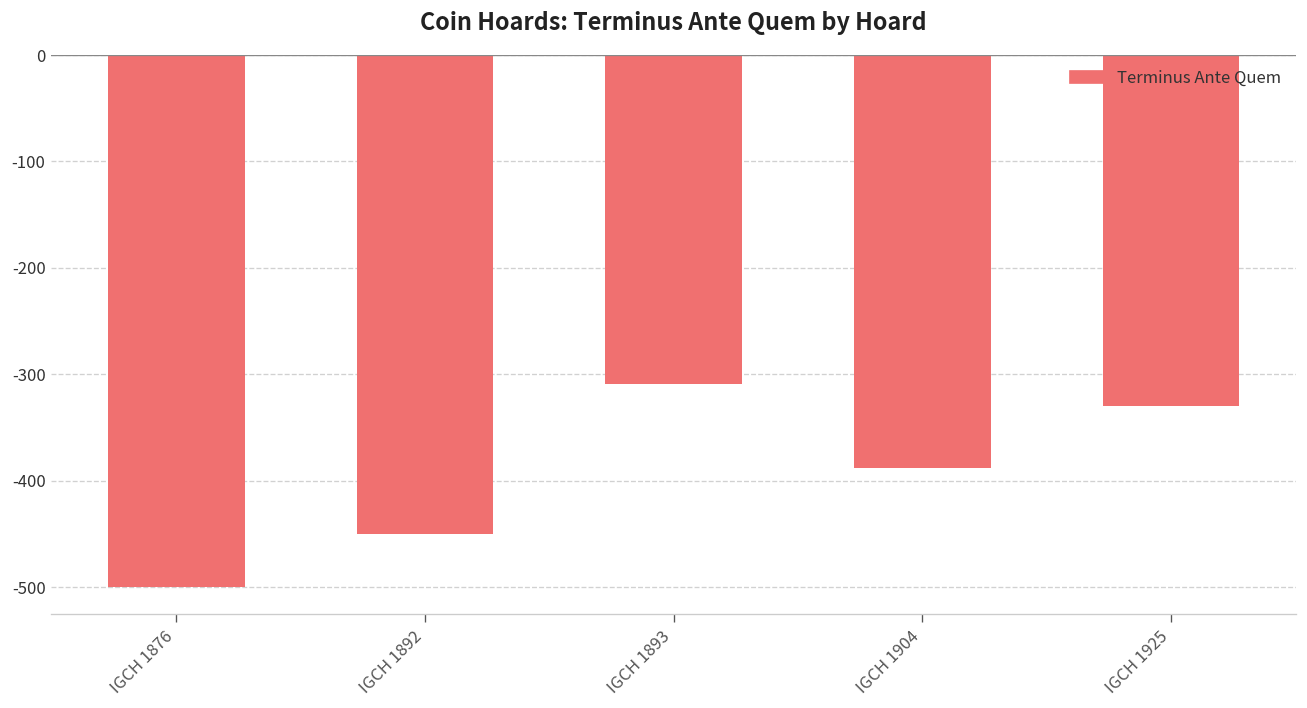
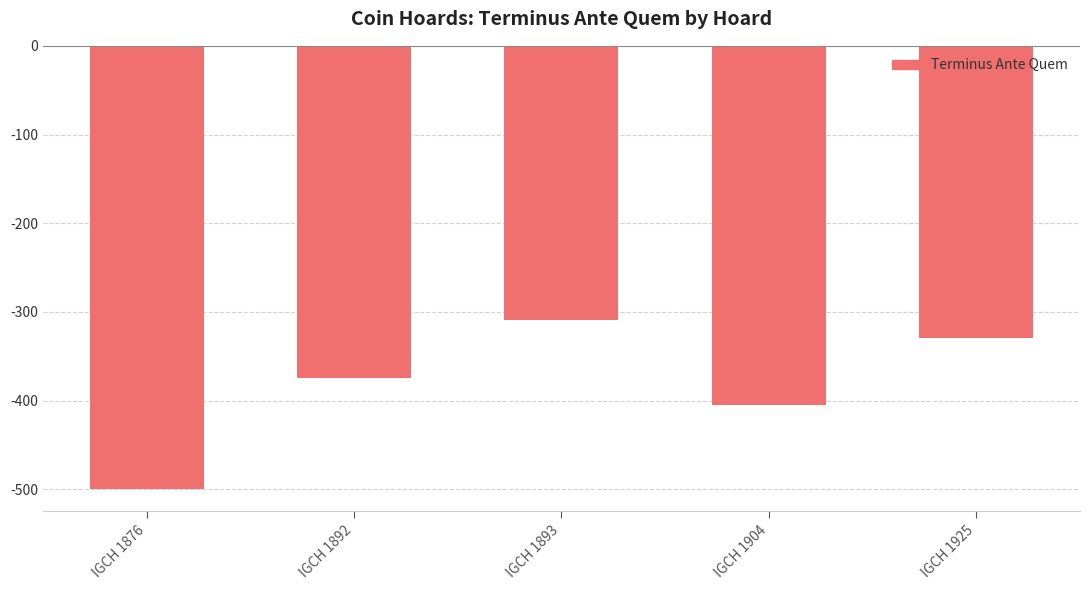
IGCH 1892: -450 -> -380
IGCH 1904: -390 -> -410
